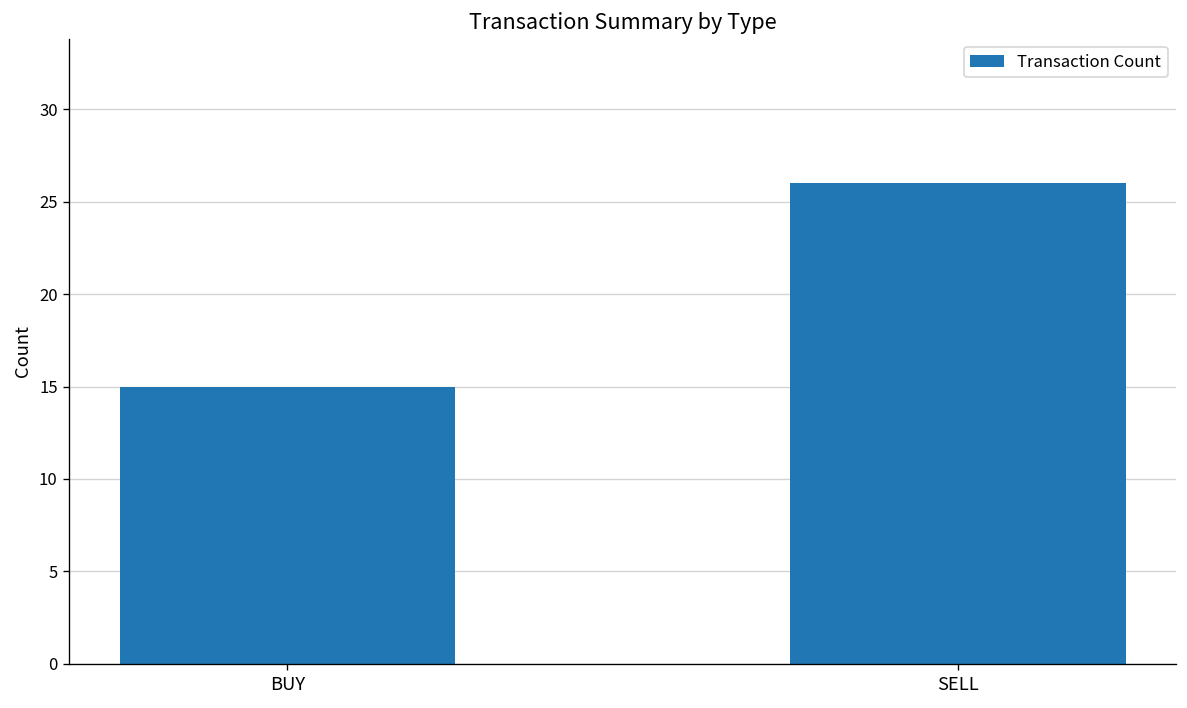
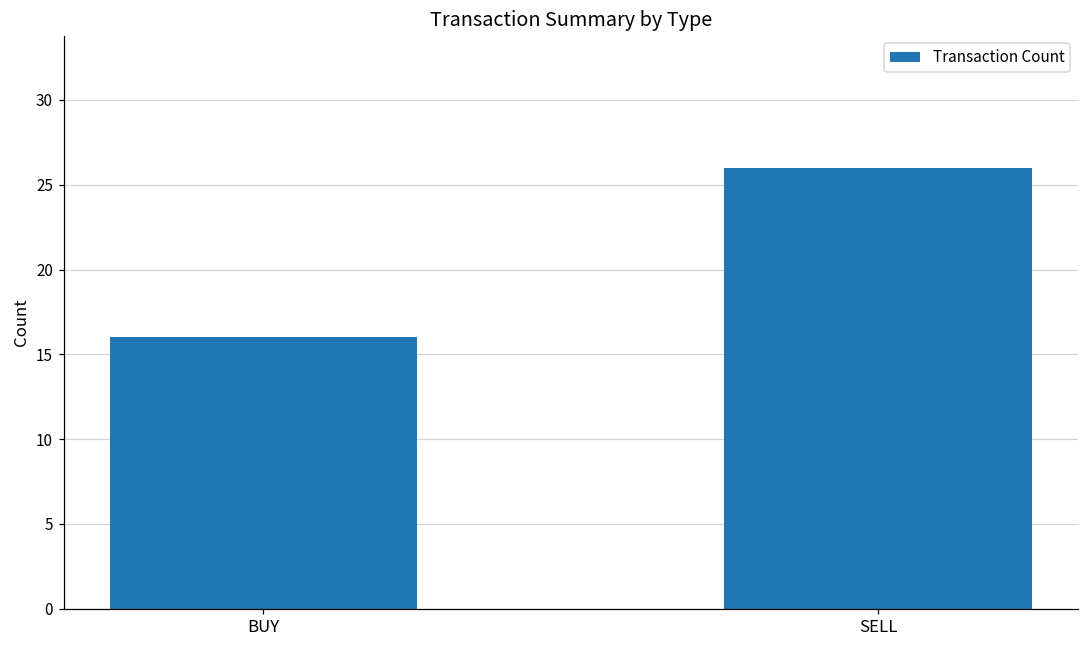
BUY: 15 -> 16
